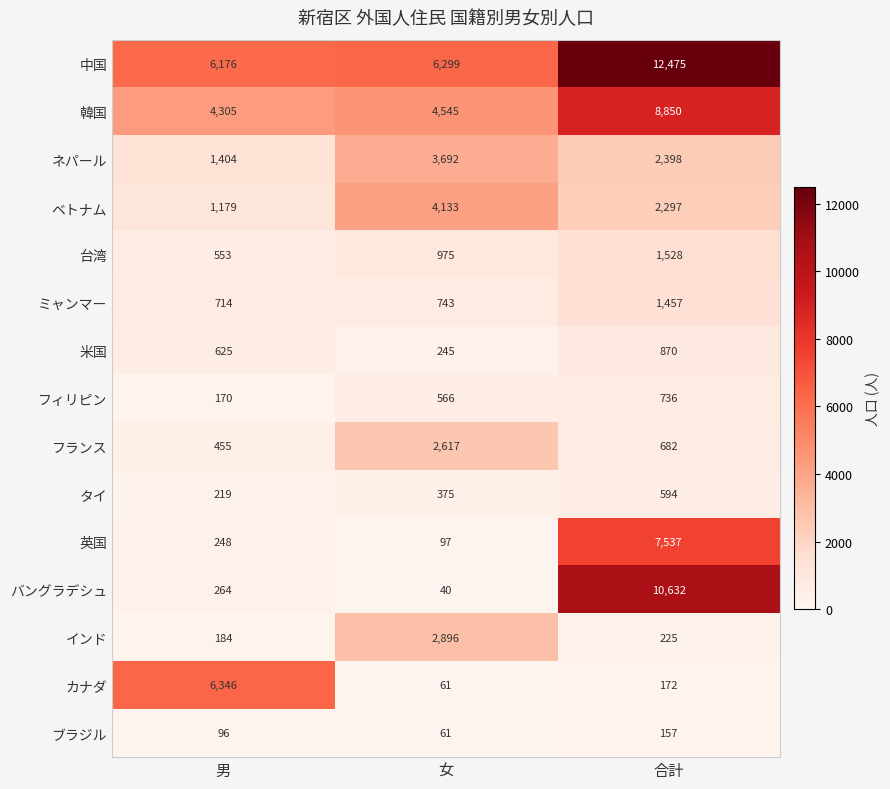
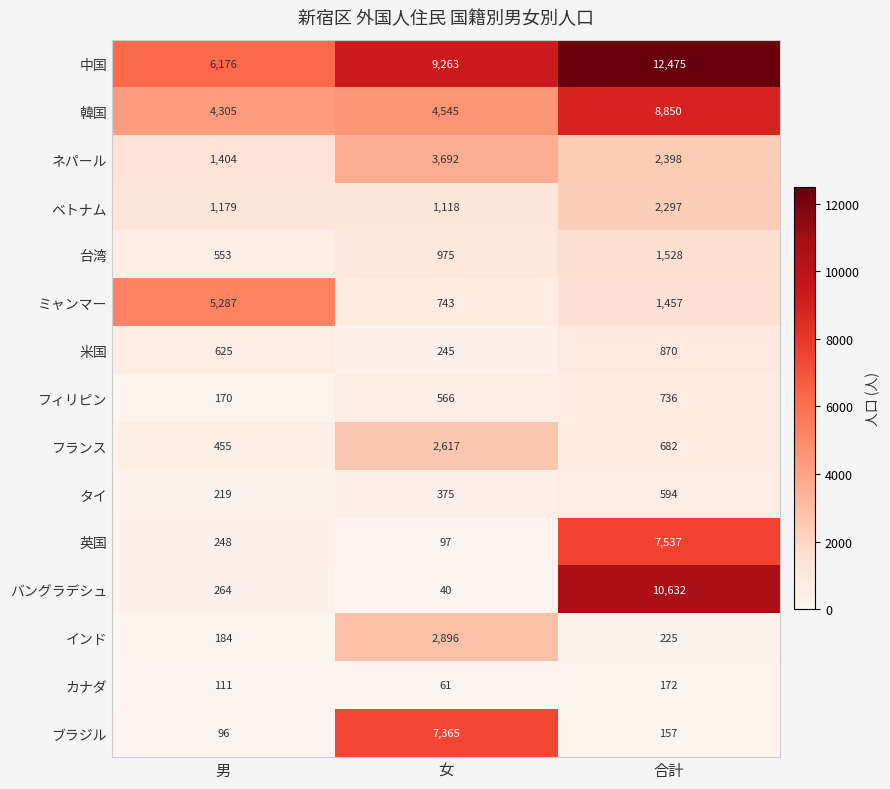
中国, 女: 6,299 -> 9,263
ベトナム, 女: 4,133 -> 1,118
ミャンマー, 男: 714 -> 5,287
カナダ, 男: 6,346 -> 111
ブラジル, 女: 61 -> 7,365
